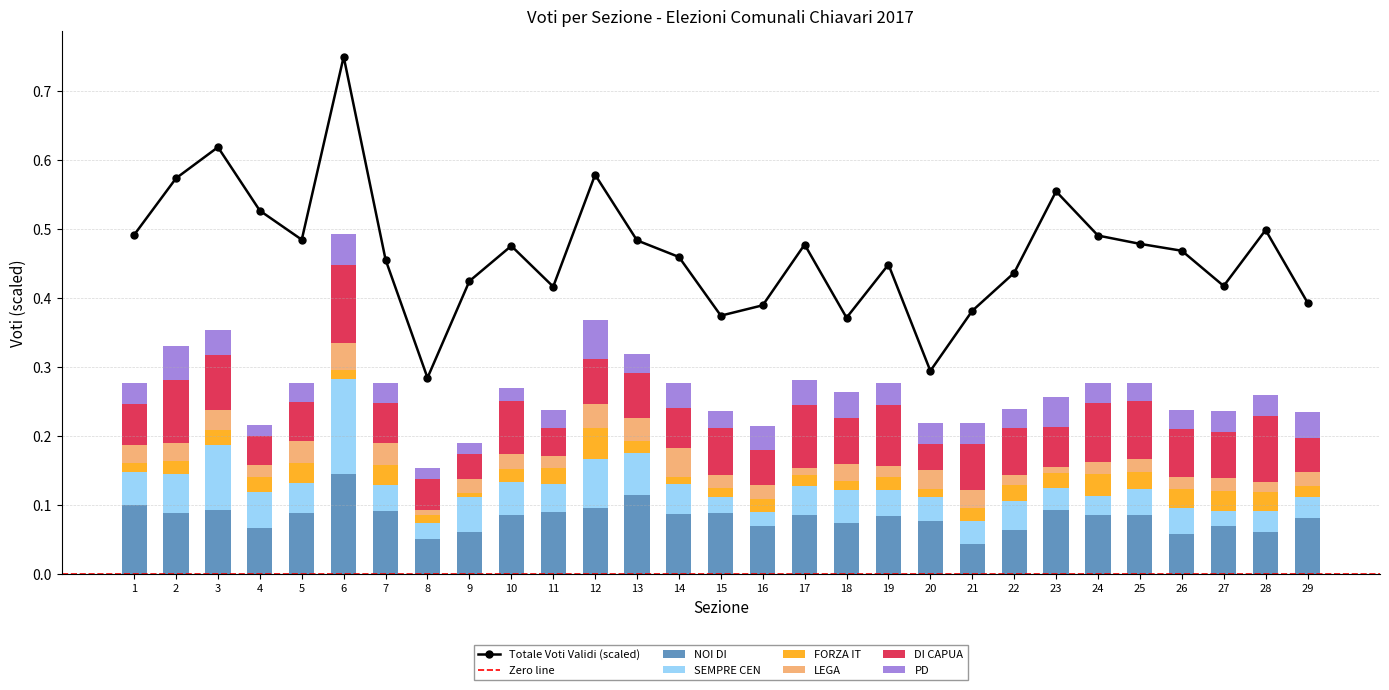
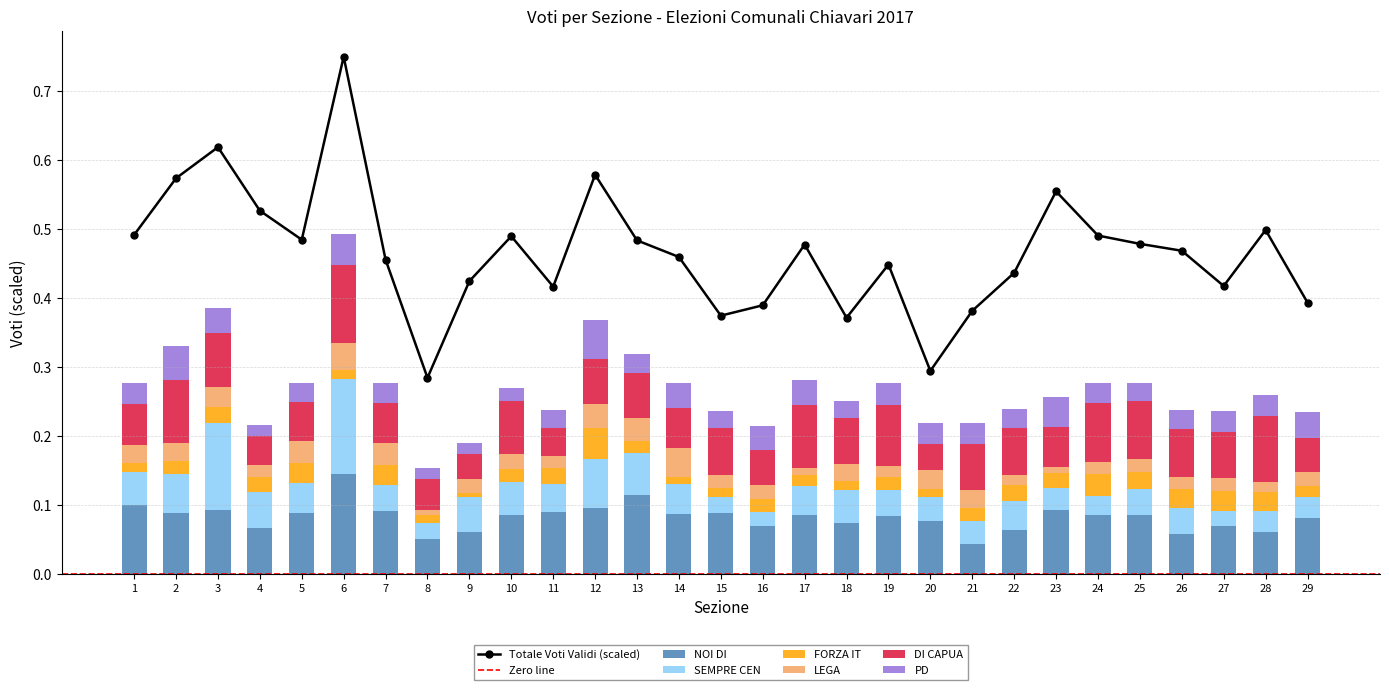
SEMPRE CEN, 3: 0.09 -> 0.13
Totale Voti Validi (scaled), 10: 0.48 -> 0.49
PD, 18: 0.04 -> 0.02
